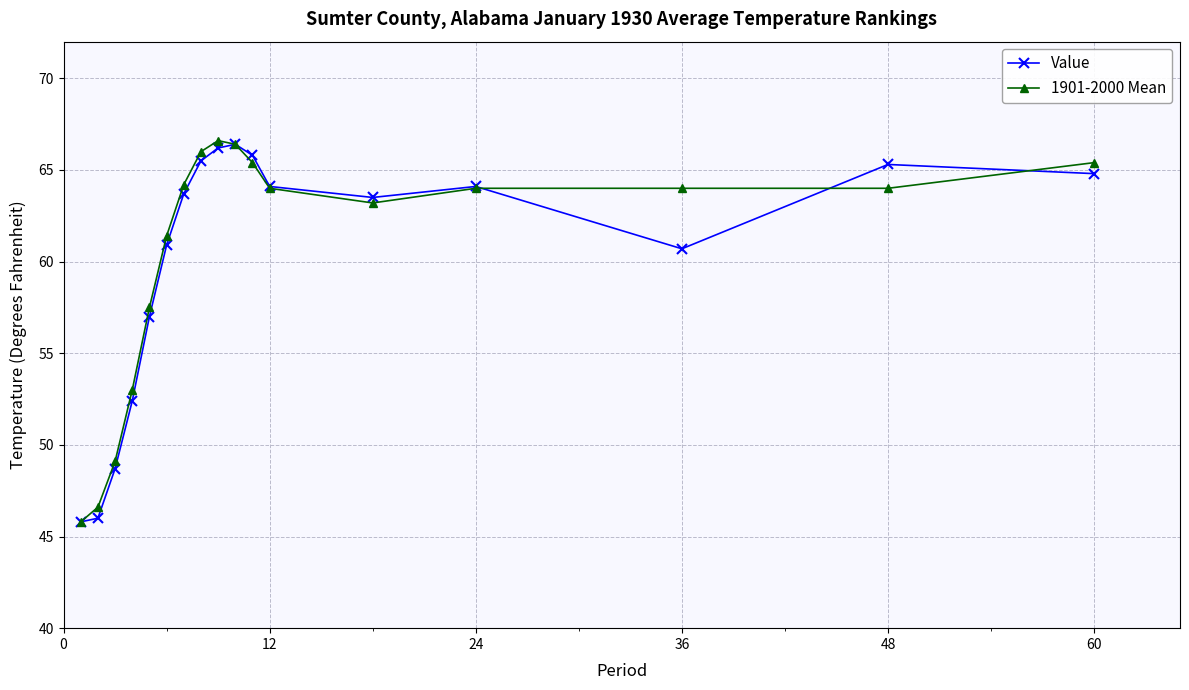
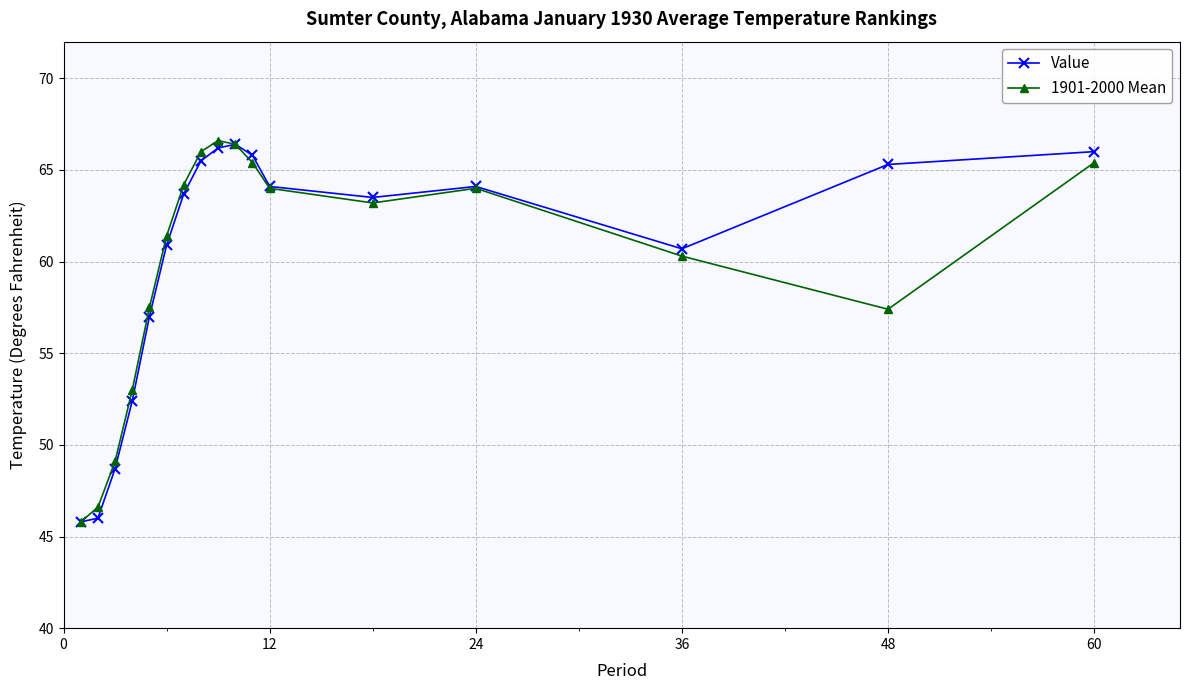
1901-2000 Mean, 36: 64.0 -> 60.3
1901-2000 Mean, 48: 64.0 -> 57.4
Value, 60: 64.8 -> 66.0
